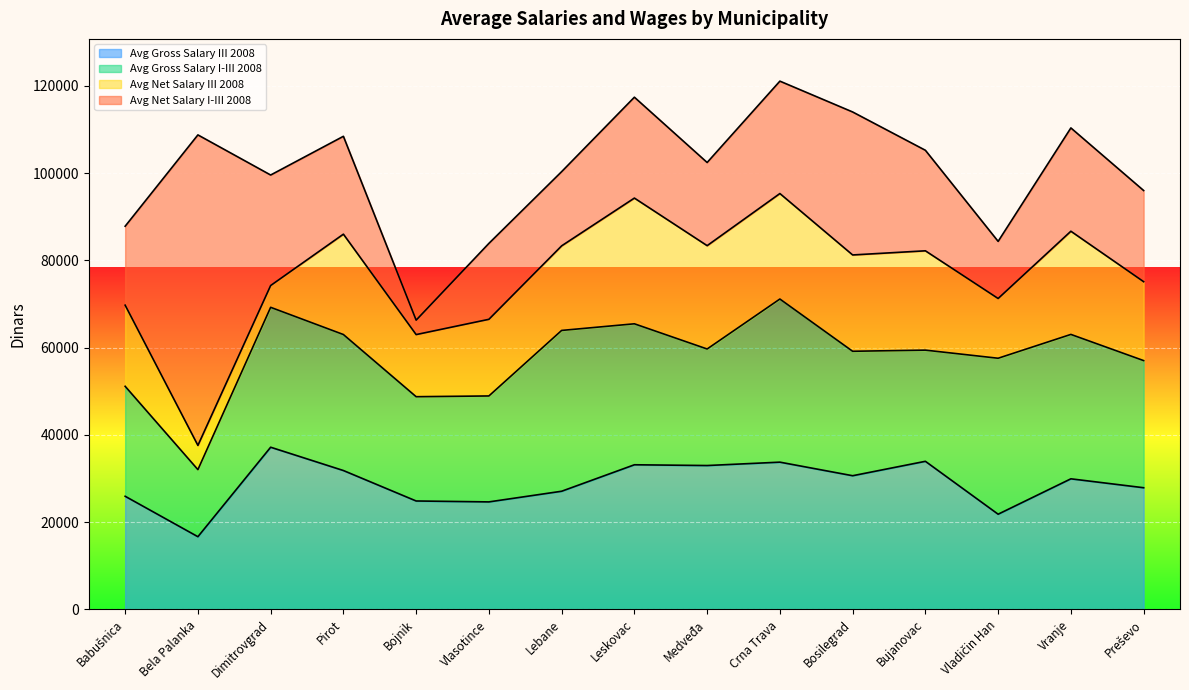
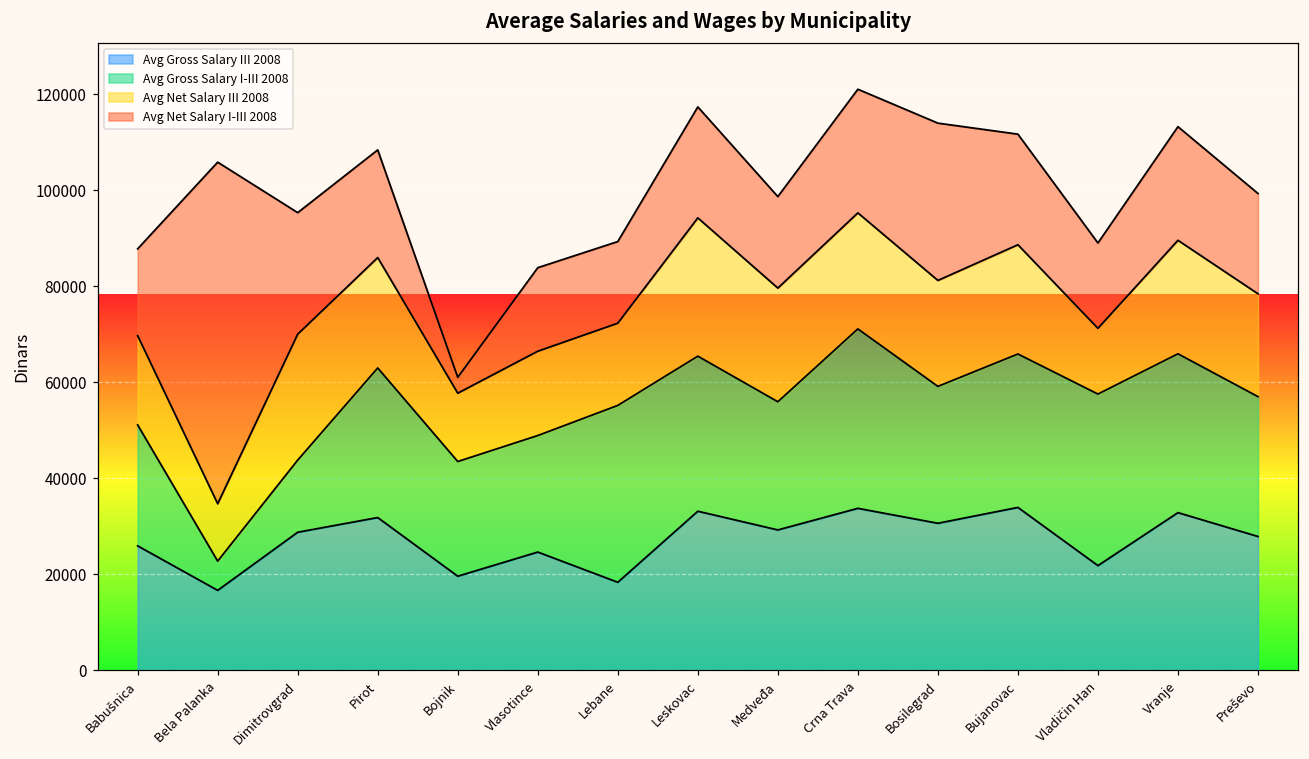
Avg Gross Salary I-III 2008, Bela Palanka: 15000 -> 6000
Avg Net Salary III 2008, Bela Palanka: 6000 -> 12000
Avg Gross Salary III 2008, Dimitrovgrad: 37000 -> 29000
Avg Gross Salary I-III 2008, Dimitrovgrad: 32000 -> 15000
Avg Net Salary III 2008, Dimitrovgrad: 5000 -> 26000
Avg Gross Salary III 2008, Bojnik: 25000 -> 20000
Avg Gross Salary III 2008, Lebane: 27000 -> 18000
Avg Net Salary III 2008, Lebane: 19000 -> 17000
Avg Gross Salary III 2008, Medveđa: 33000 -> 29000
Avg Gross Salary I-III 2008, Bujanovac: 25000 -> 32000
Avg Net Salary I-III 2008, Vladičin Han: 13000 -> 18000
Avg Gross Salary III 2008, Vranje: 30000 -> 33000
Avg Net Salary III 2008, Preševo: 18000 -> 21000
